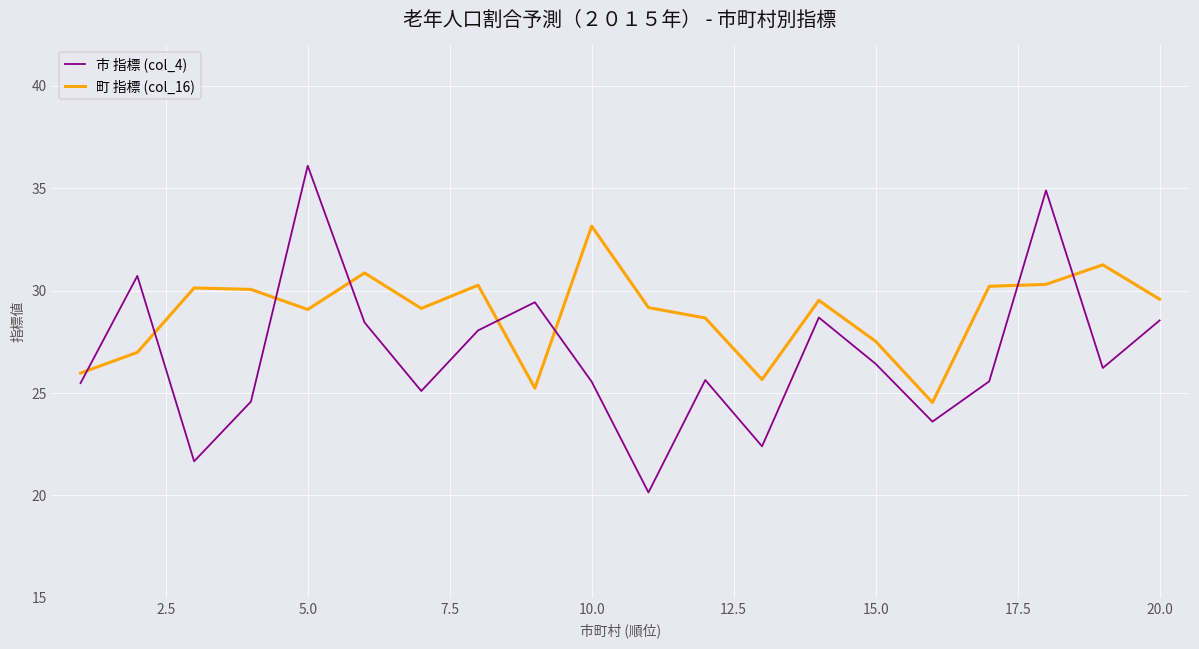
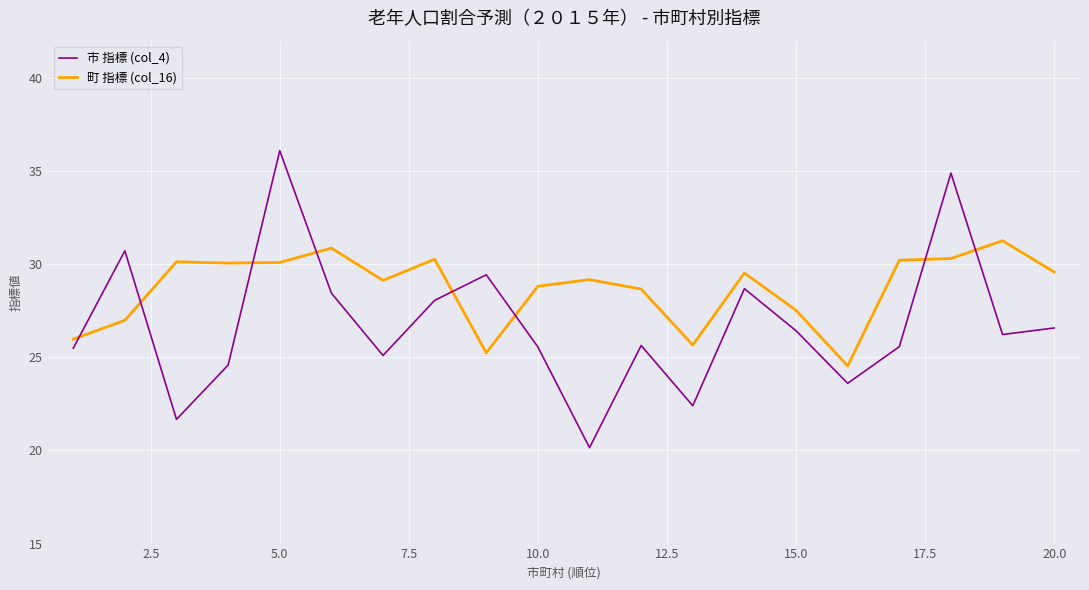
町 指標 (col_16), 5.0: 29.1 -> 30.1
町 指標 (col_16), 10.0: 33.1 -> 28.8
市 指標 (col_4), 20.0: 28.5 -> 26.6
